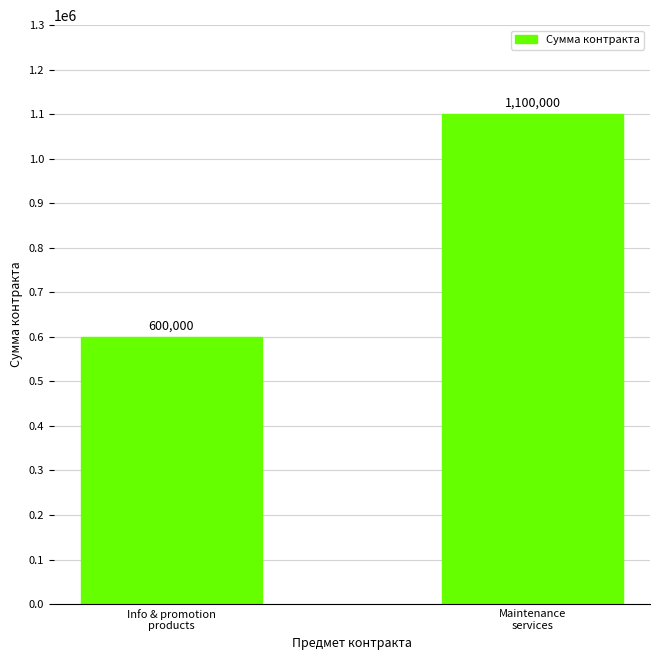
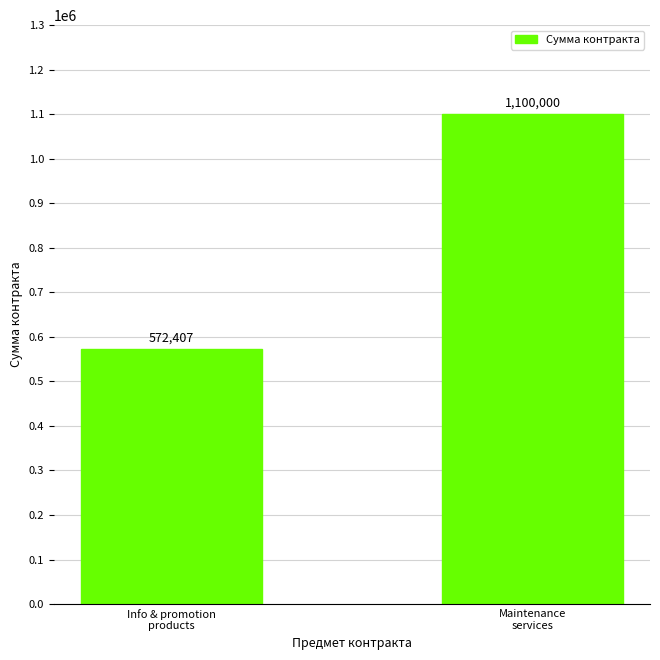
Info & promotion products: 600,000 -> 572,407
